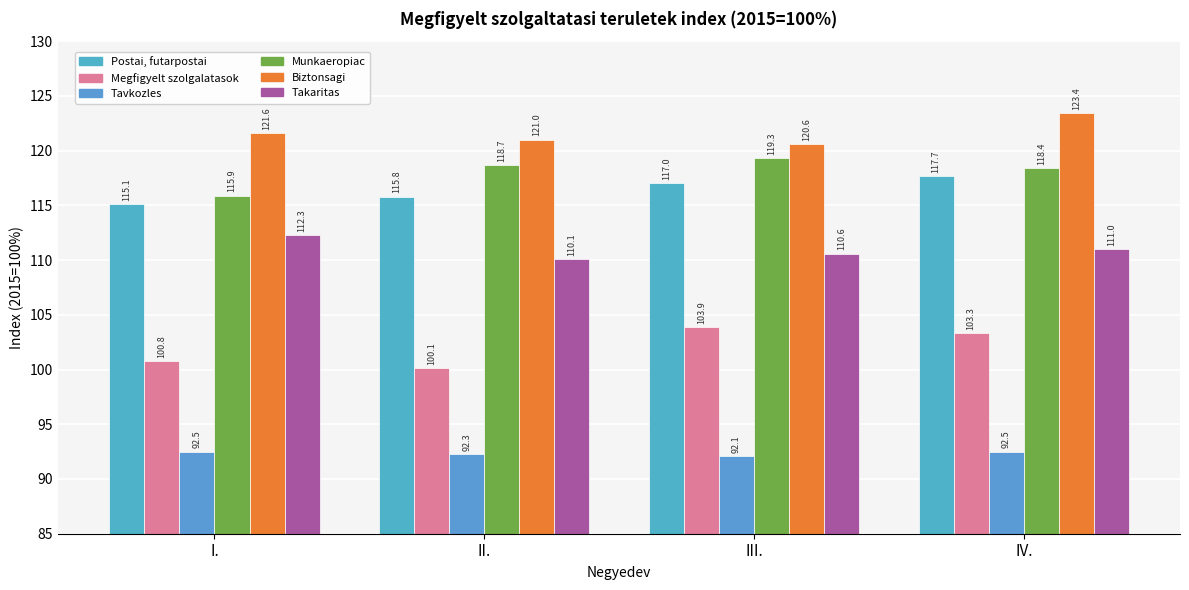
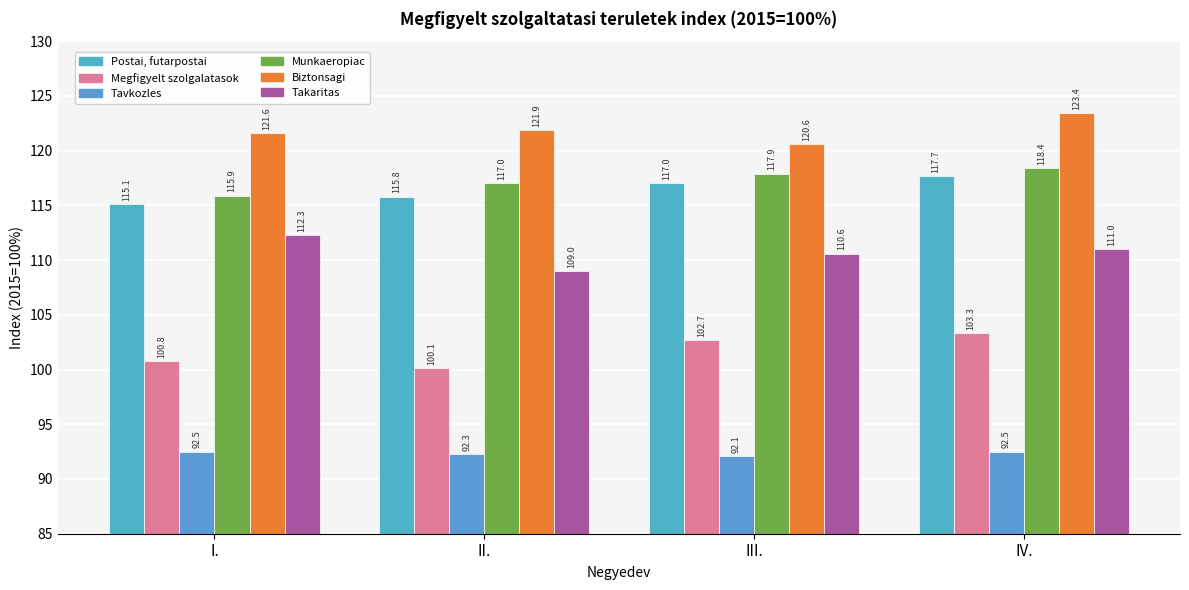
Munkaeropiac, II.: 118.7 -> 117.0
Biztonsagi, II.: 121.0 -> 121.9
Takaritas, II.: 110.1 -> 109.0
Megfigyelt szolgalatasok, III.: 103.9 -> 102.7
Munkaeropiac, III.: 119.3 -> 117.9
